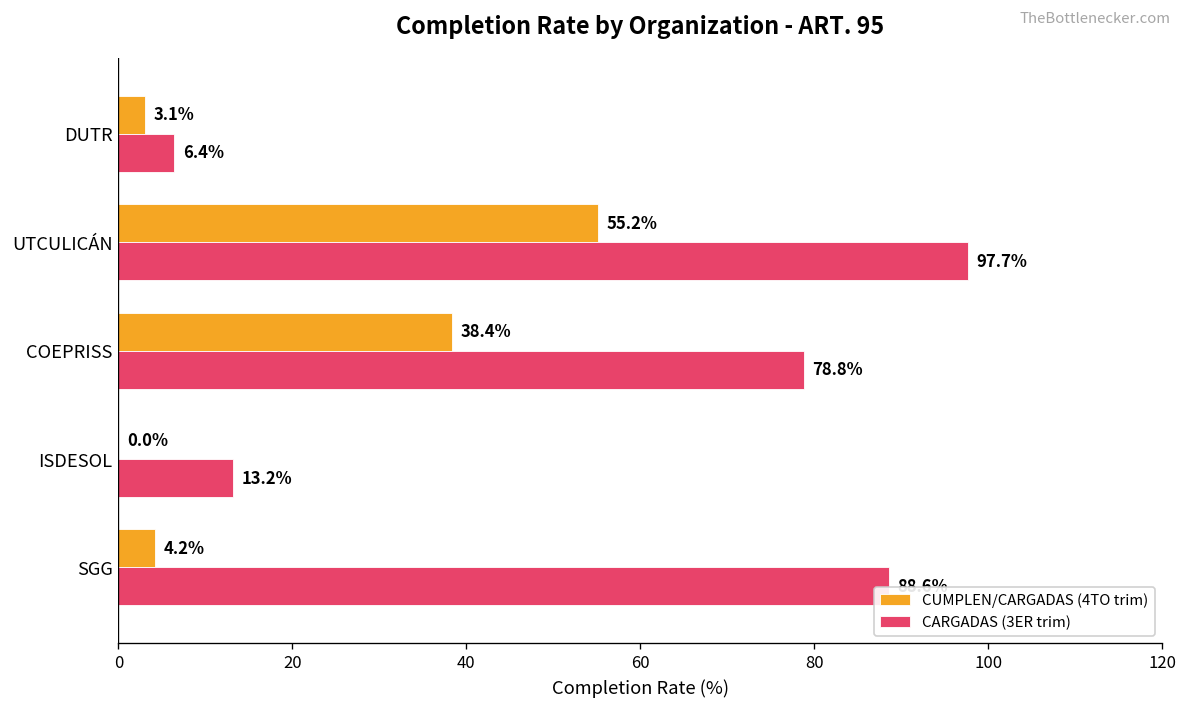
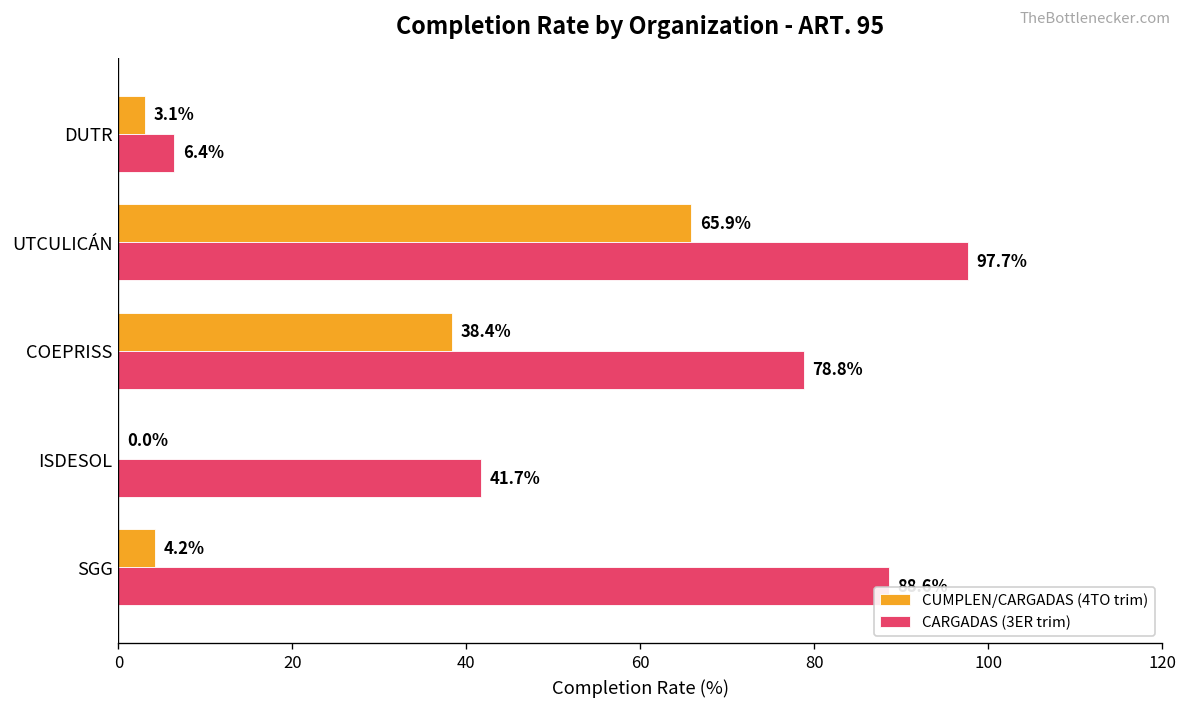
CUMPLEN/CARGADAS (4TO trim), UTCULICÁN: 55.2% -> 65.9%
CARGADAS (3ER trim), ISDESOL: 13.2% -> 41.7%
